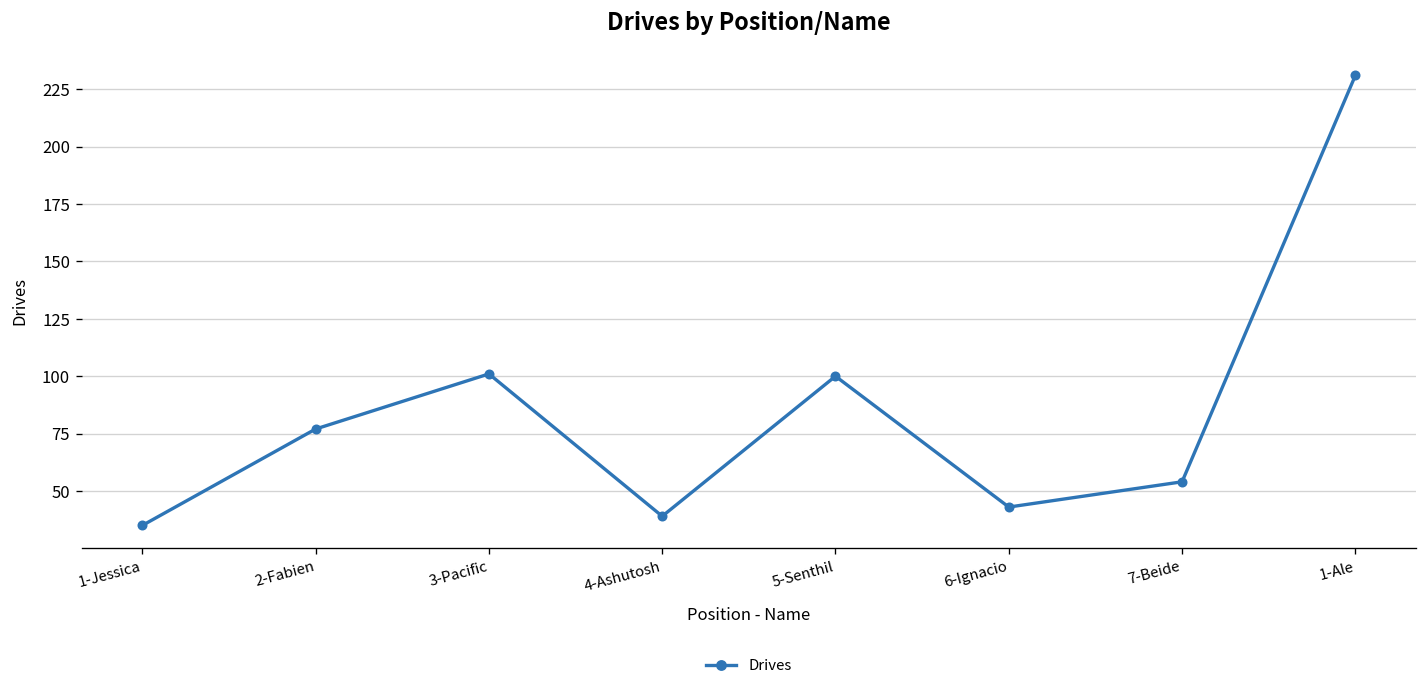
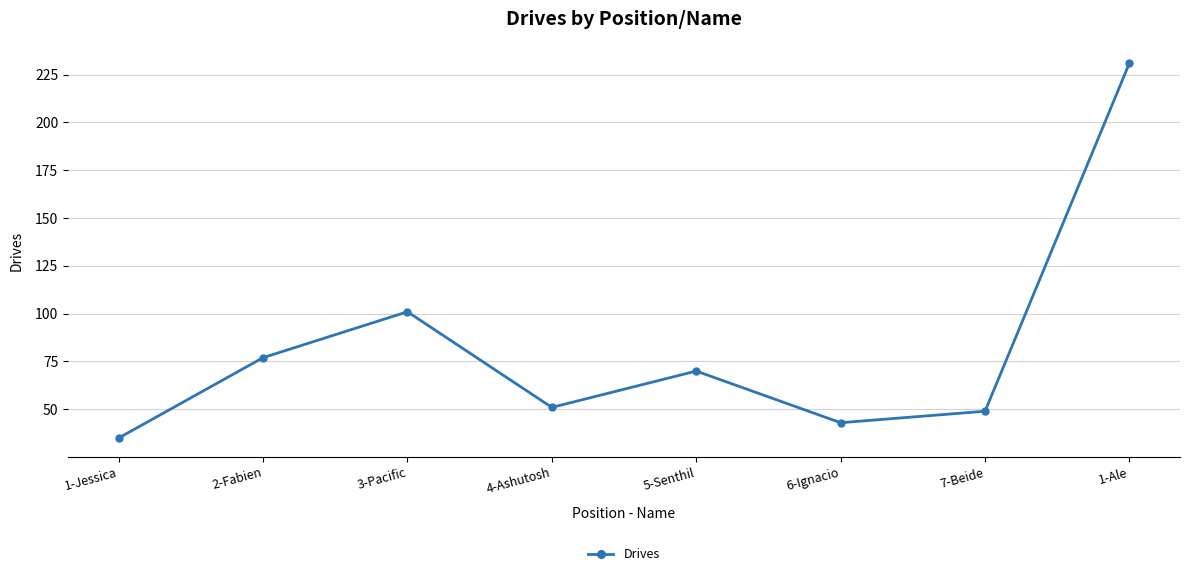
4-Ashutosh: 39 -> 51
5-Senthil: 100 -> 70
7-Beide: 54 -> 49
